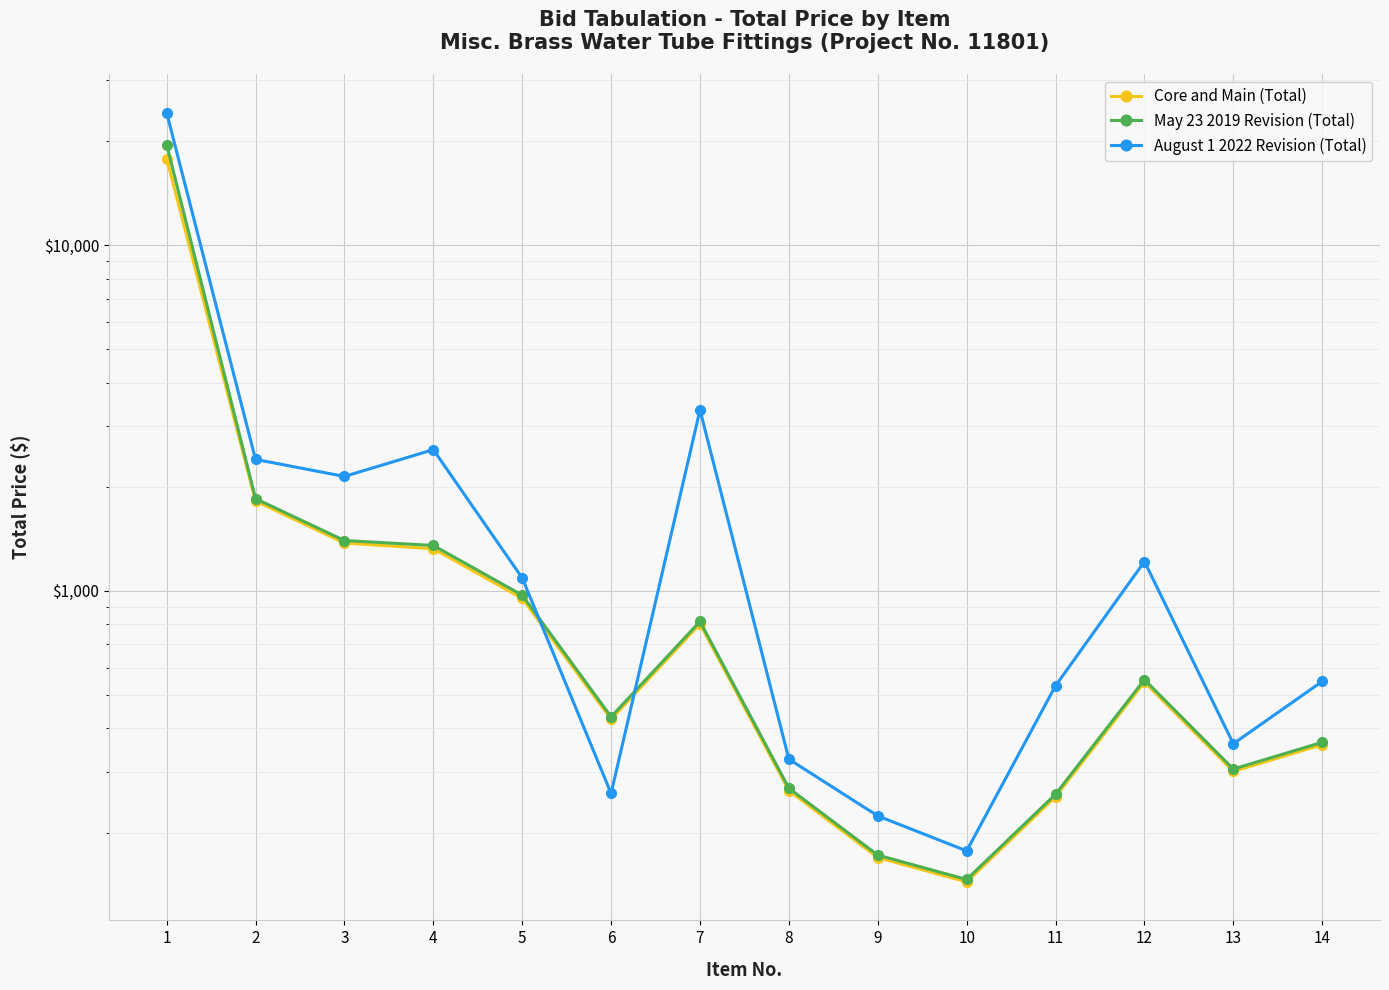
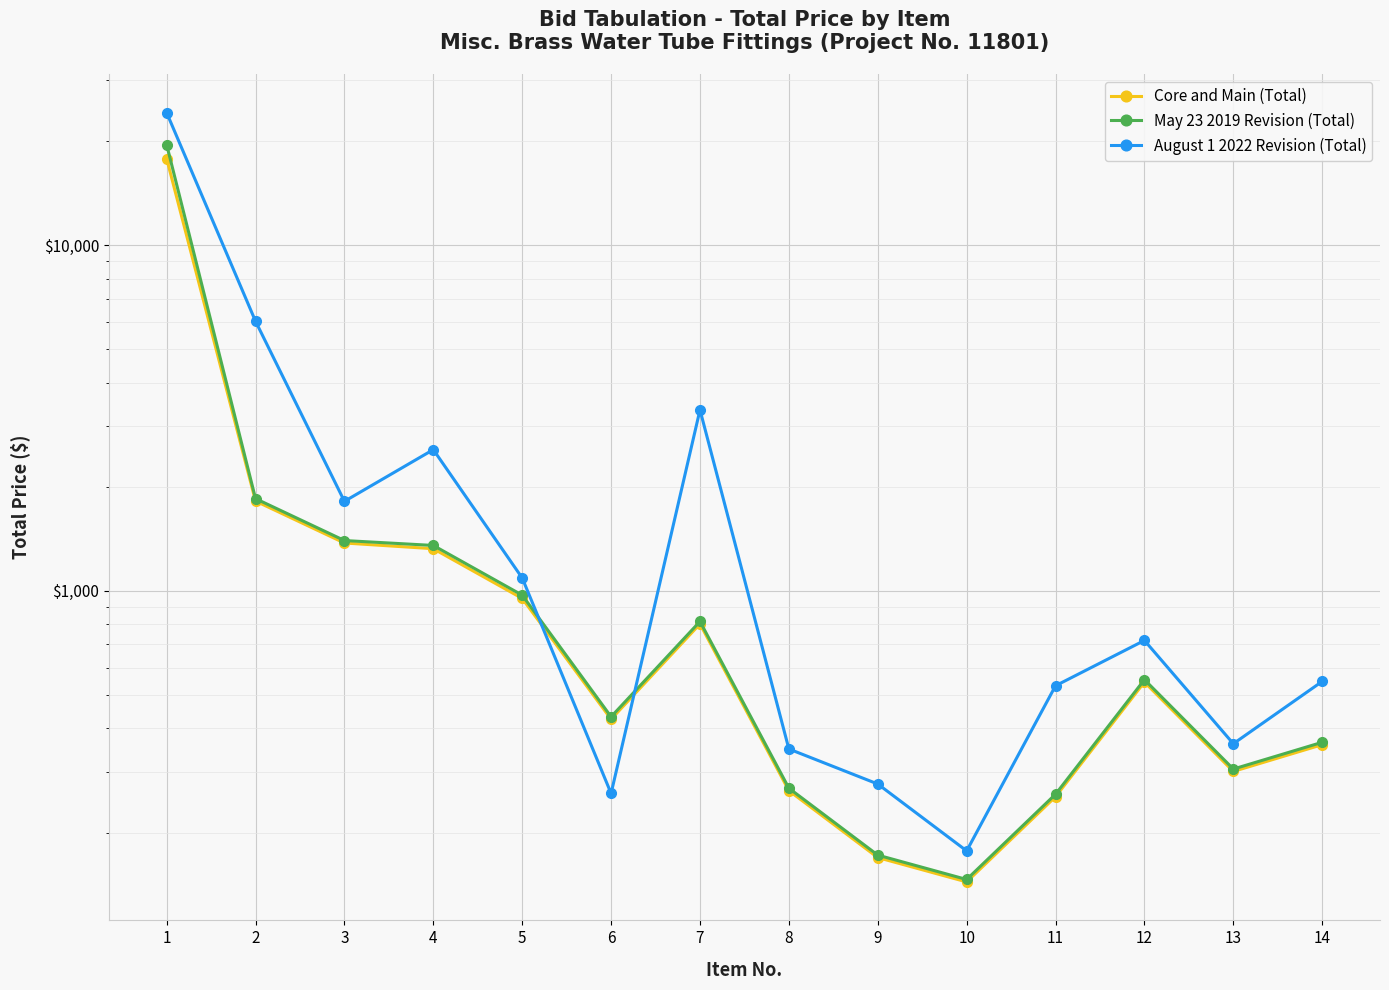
August 1 2022 Revision (Total), 2: $2,400 -> $6,000
August 1 2022 Revision (Total), 3: $2,100 -> $1,800
August 1 2022 Revision (Total), 8: $330 -> $350
August 1 2022 Revision (Total), 9: $220 -> $280
August 1 2022 Revision (Total), 12: $1,220 -> $720
